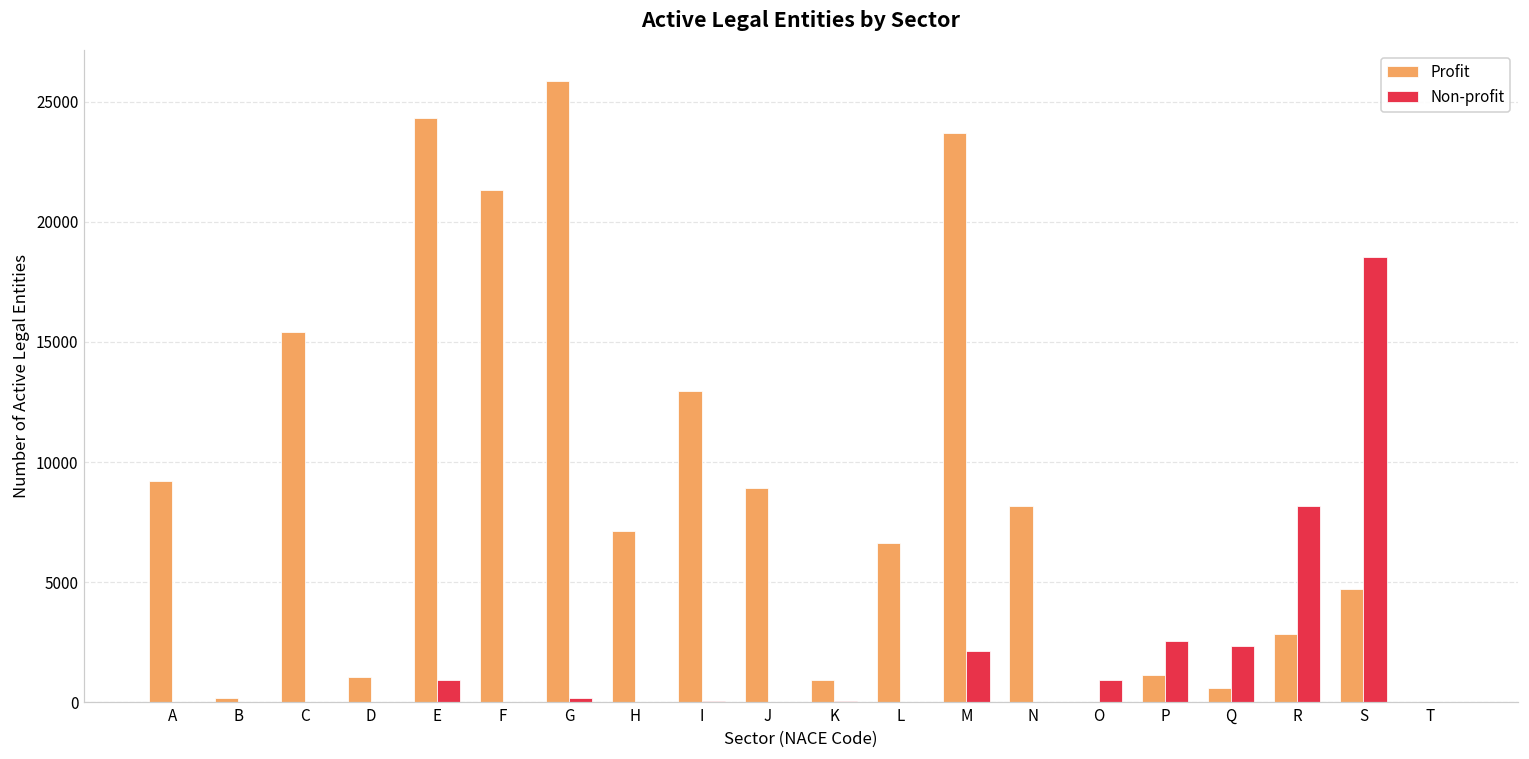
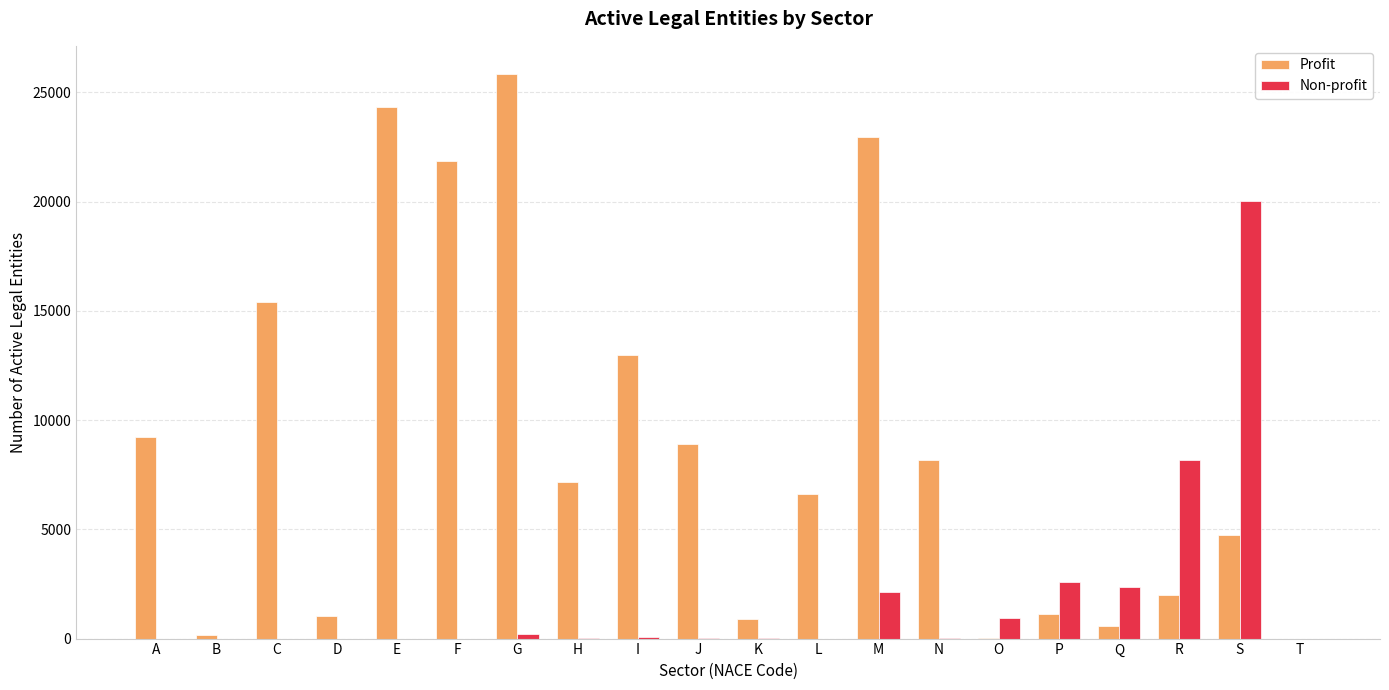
Non-profit, E: 900 -> 0
Profit, F: 21300 -> 21800
Profit, M: 23700 -> 22900
Profit, R: 2900 -> 2000
Non-profit, S: 18500 -> 20000
